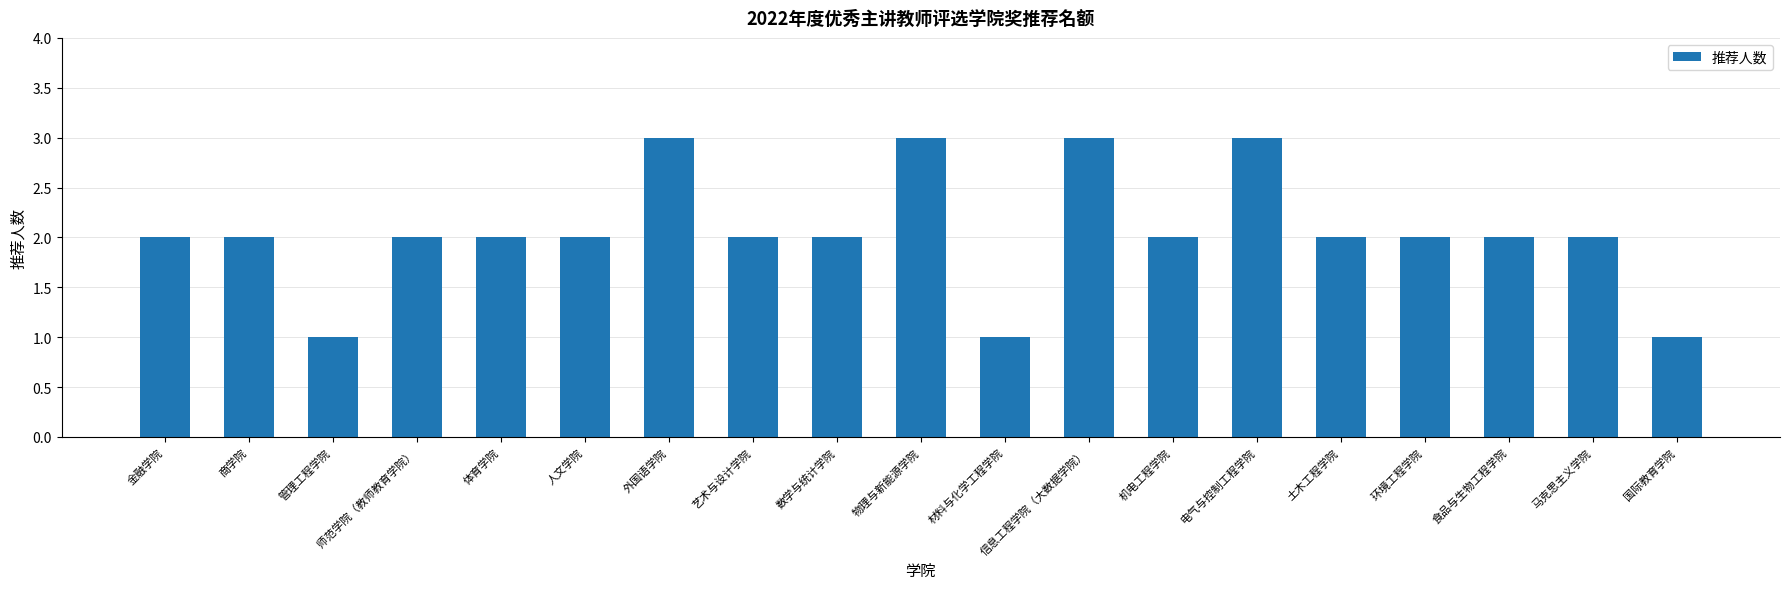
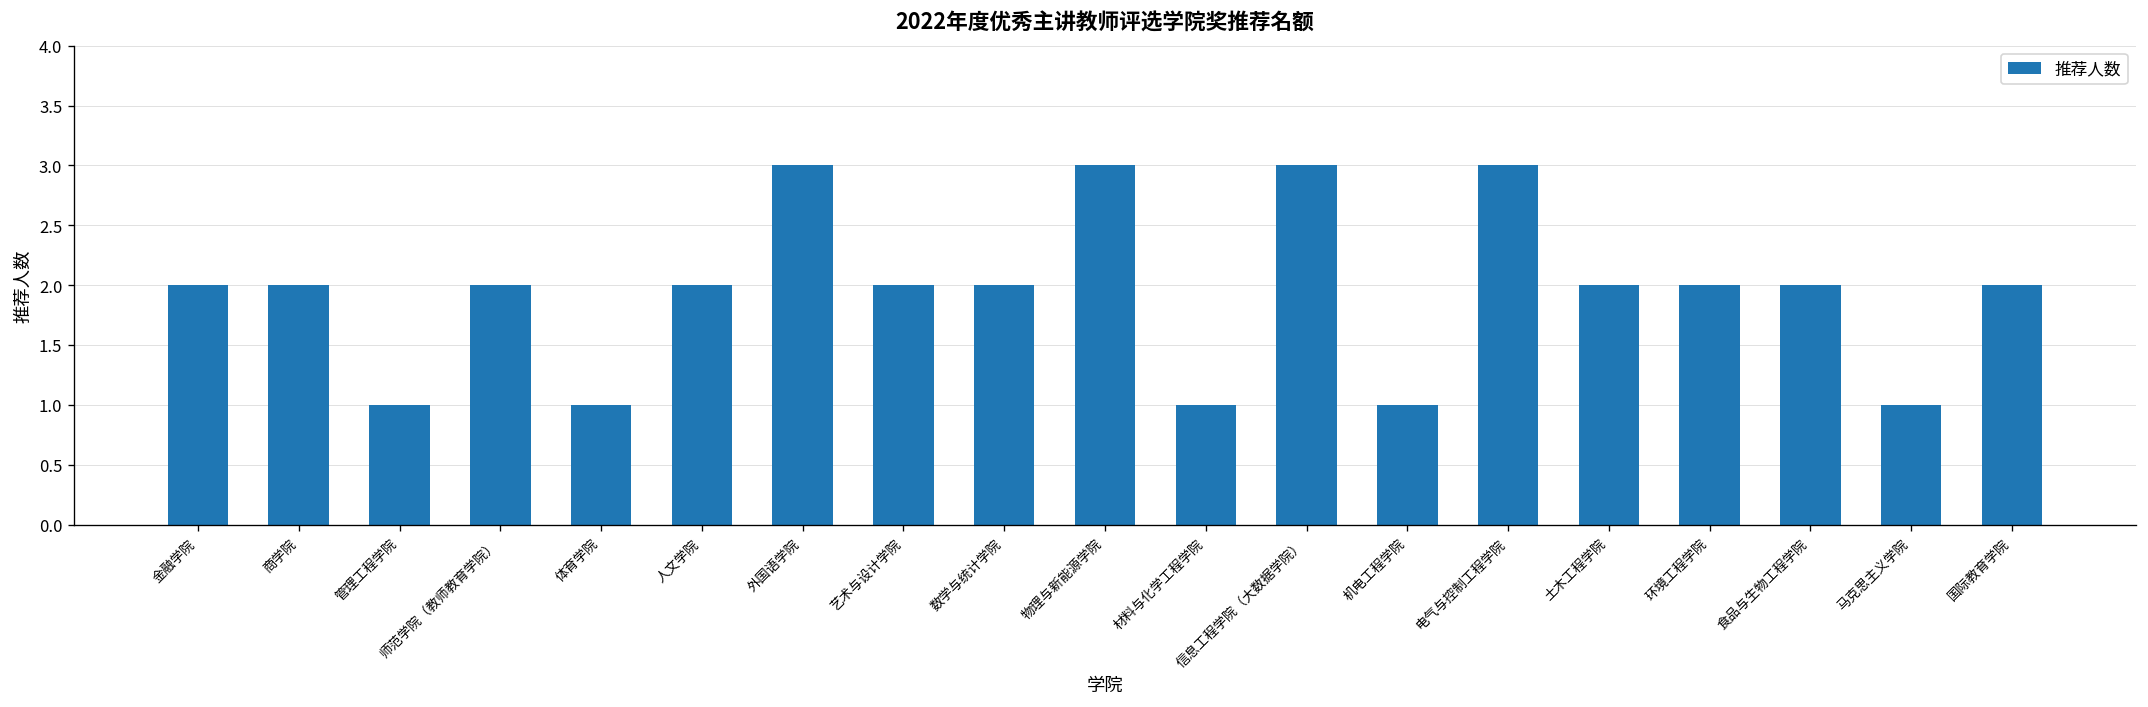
体育学院: 2 -> 1
机电工程学院: 2 -> 1
马克思主义学院: 2 -> 1
国际教育学院: 1 -> 2
